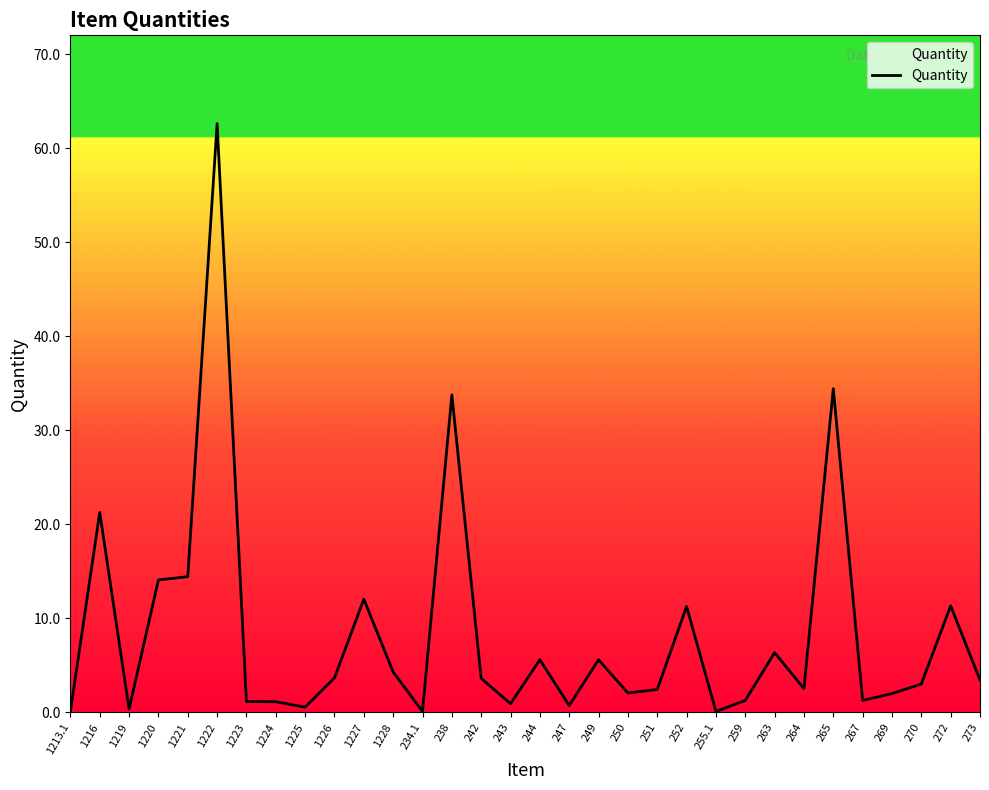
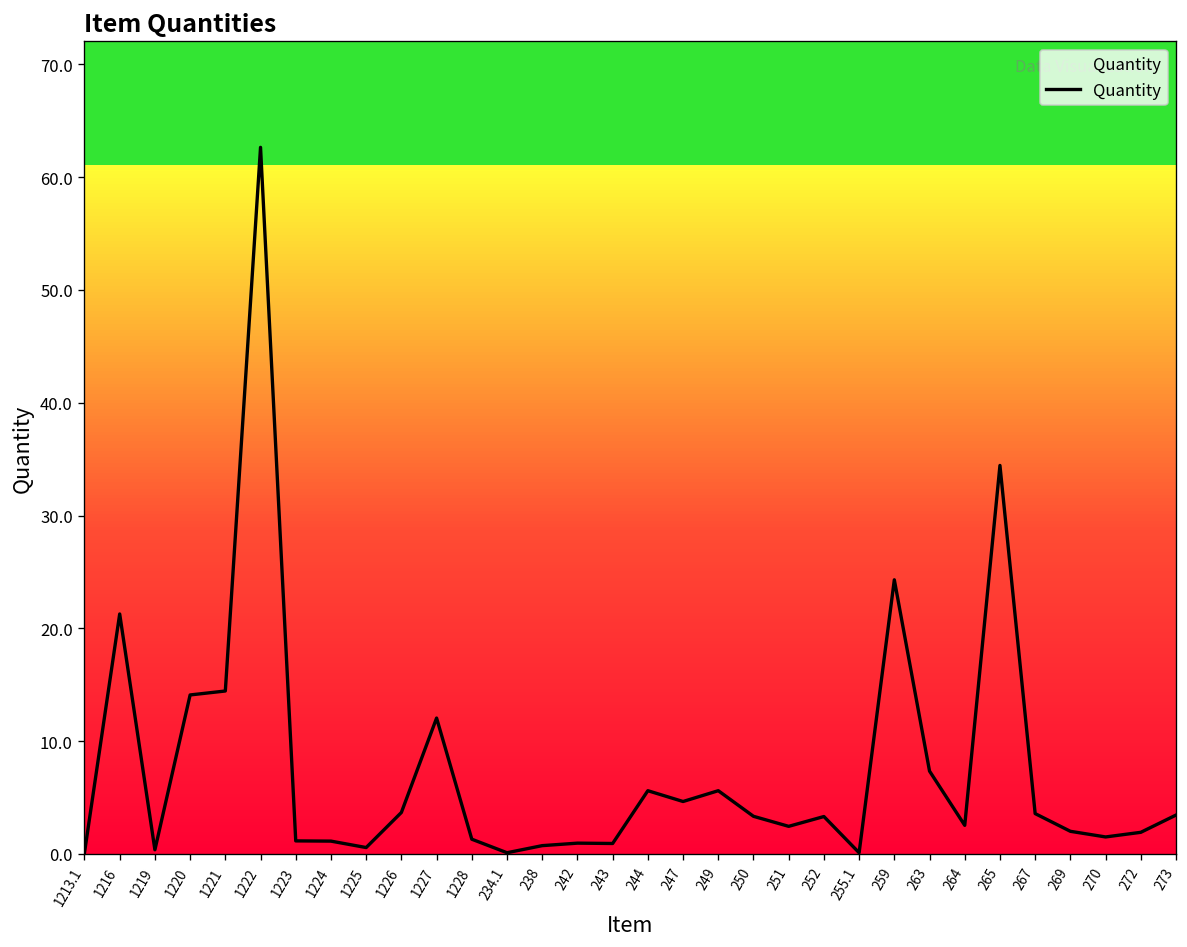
1228: 4 -> 1
238: 34 -> 1
242: 4 -> 1
247: 1 -> 5
250: 2 -> 3
252: 11 -> 3
259: 1 -> 24
263: 6 -> 7
267: 1 -> 4
270: 3 -> 2
272: 11 -> 2
